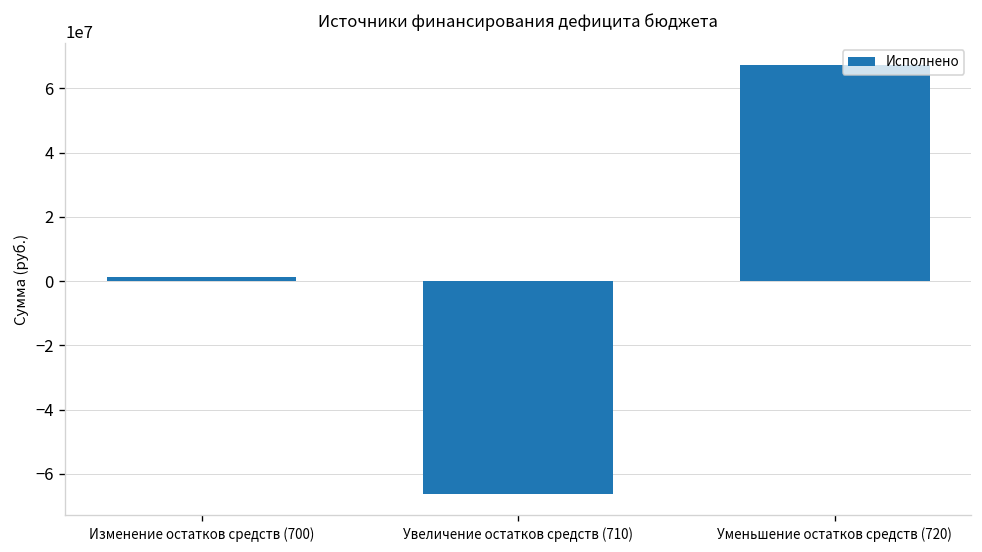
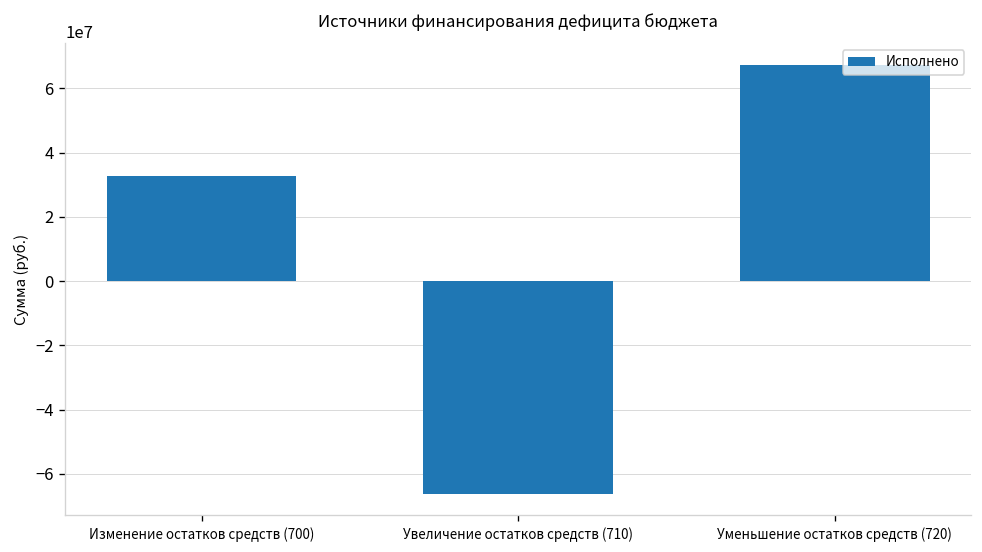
Изменение остатков средств (700): 1000000 -> 33000000
